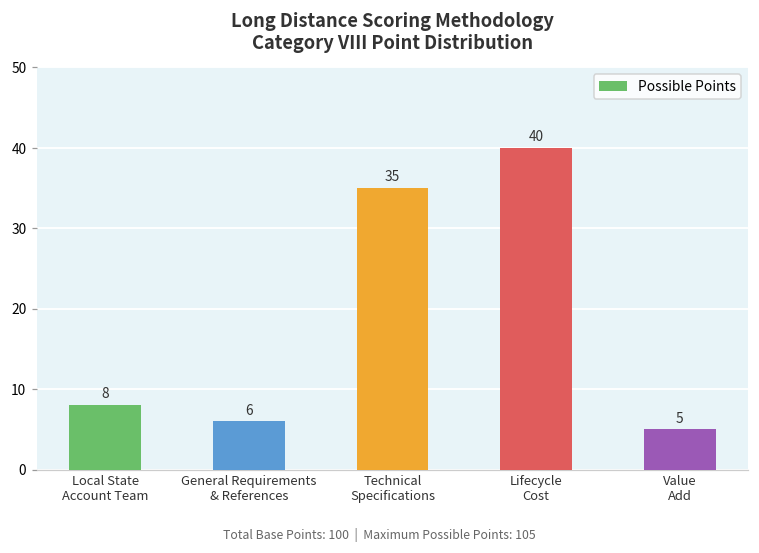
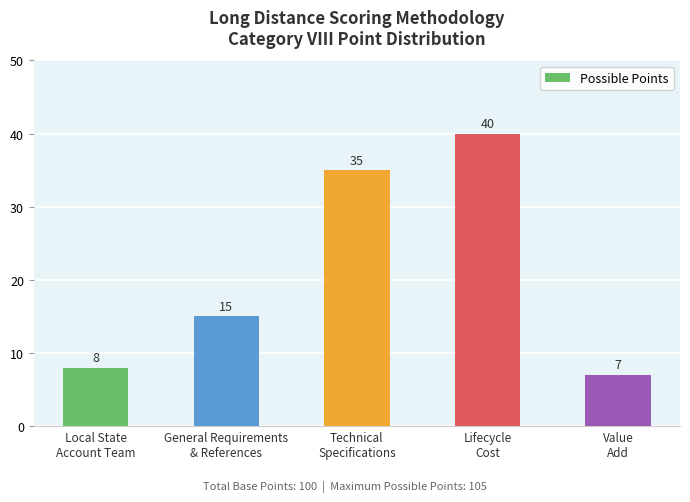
General Requirements & References: 6 -> 15
Value Add: 5 -> 7
